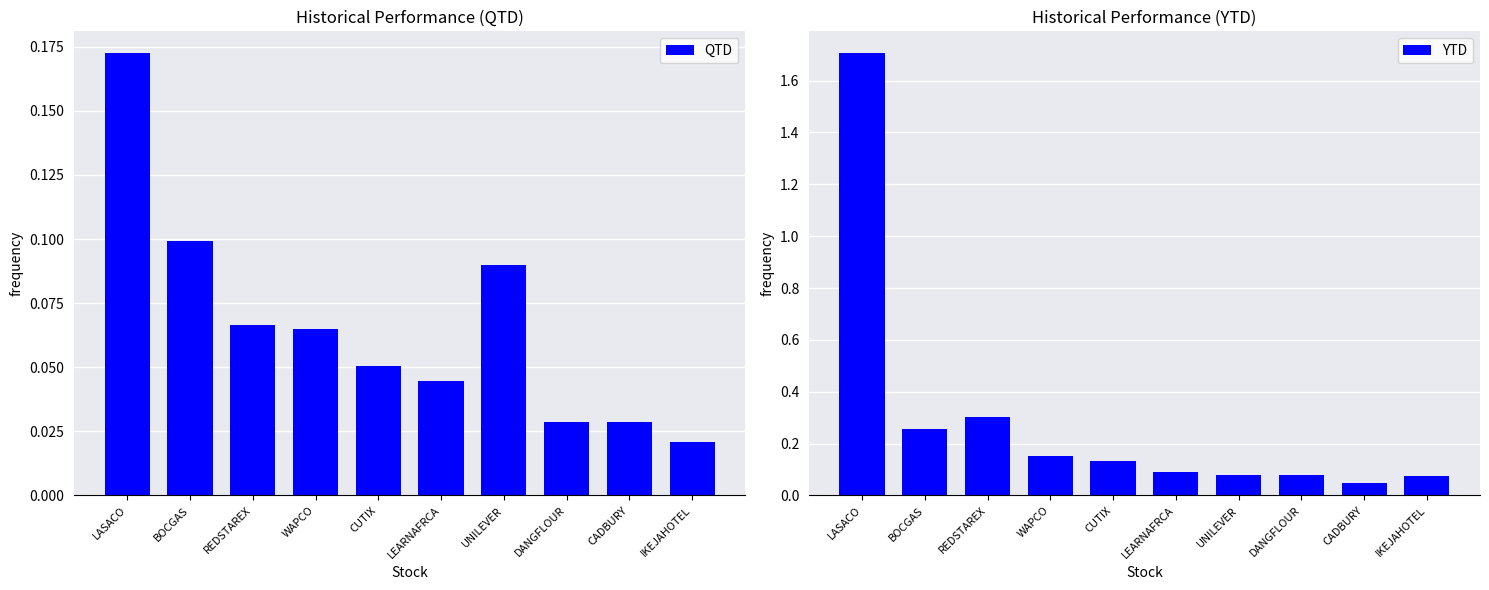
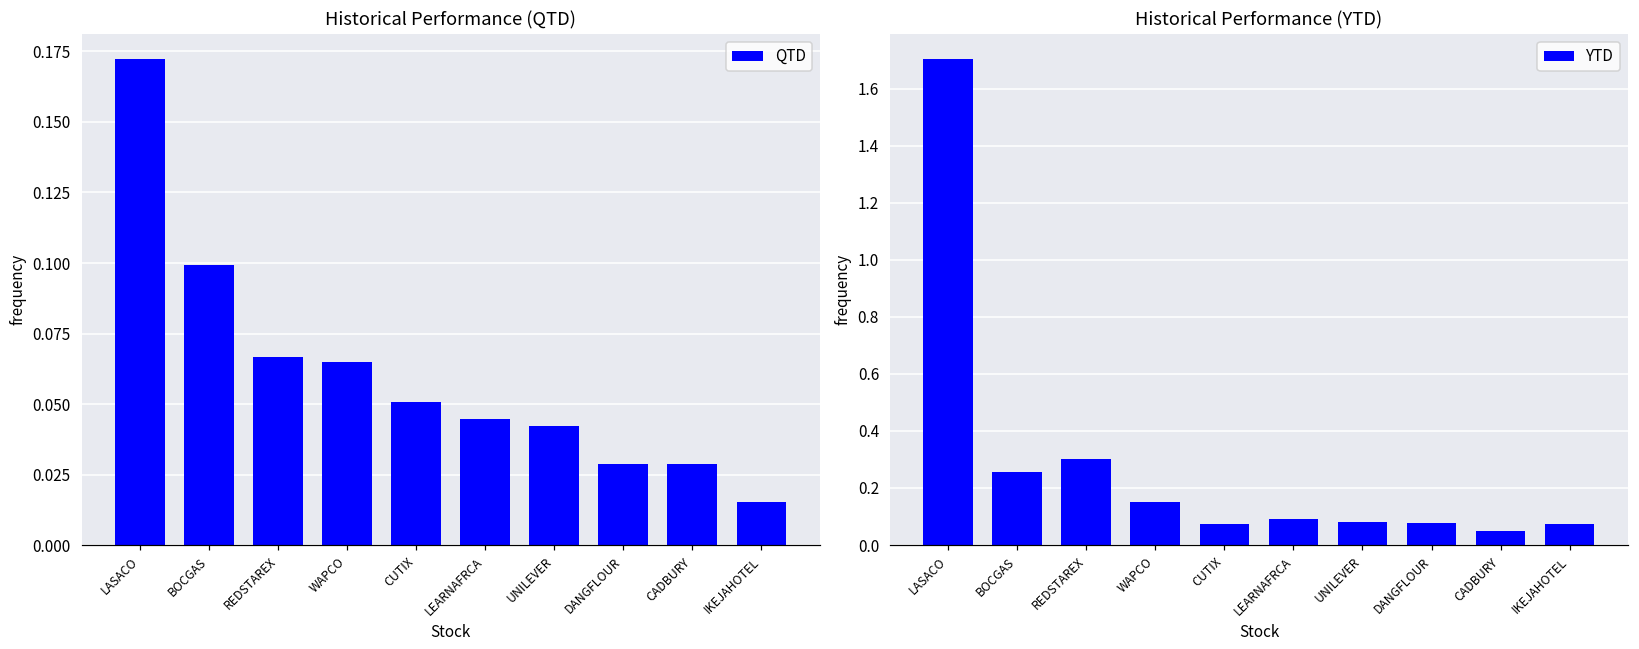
Historical Performance (QTD), UNILEVER: 0.090 -> 0.042
Historical Performance (QTD), IKEJAHOTEL: 0.021 -> 0.015
Historical Performance (YTD), CUTIX: 0.13 -> 0.07
